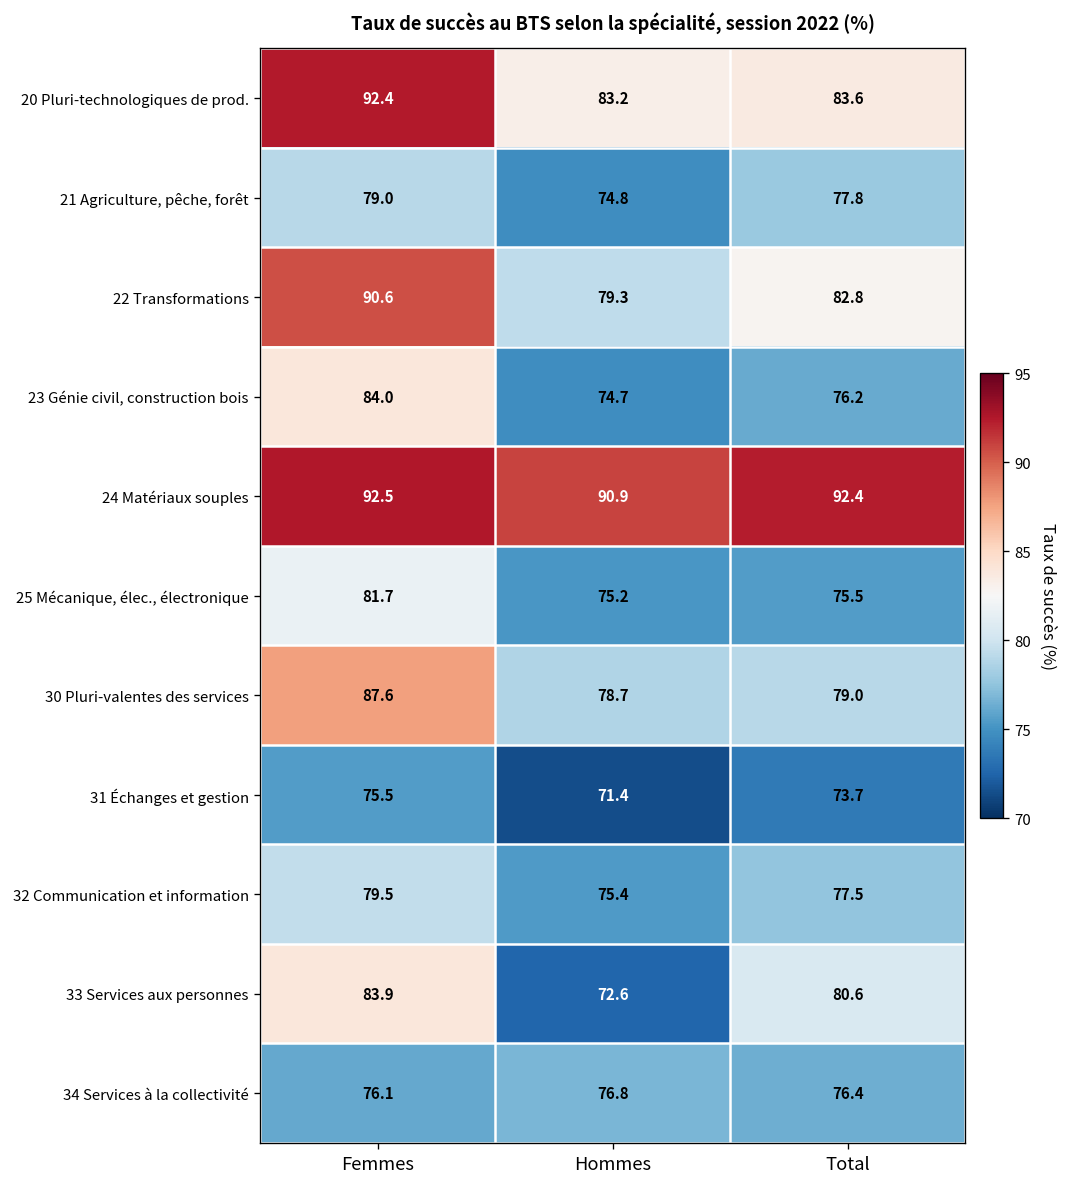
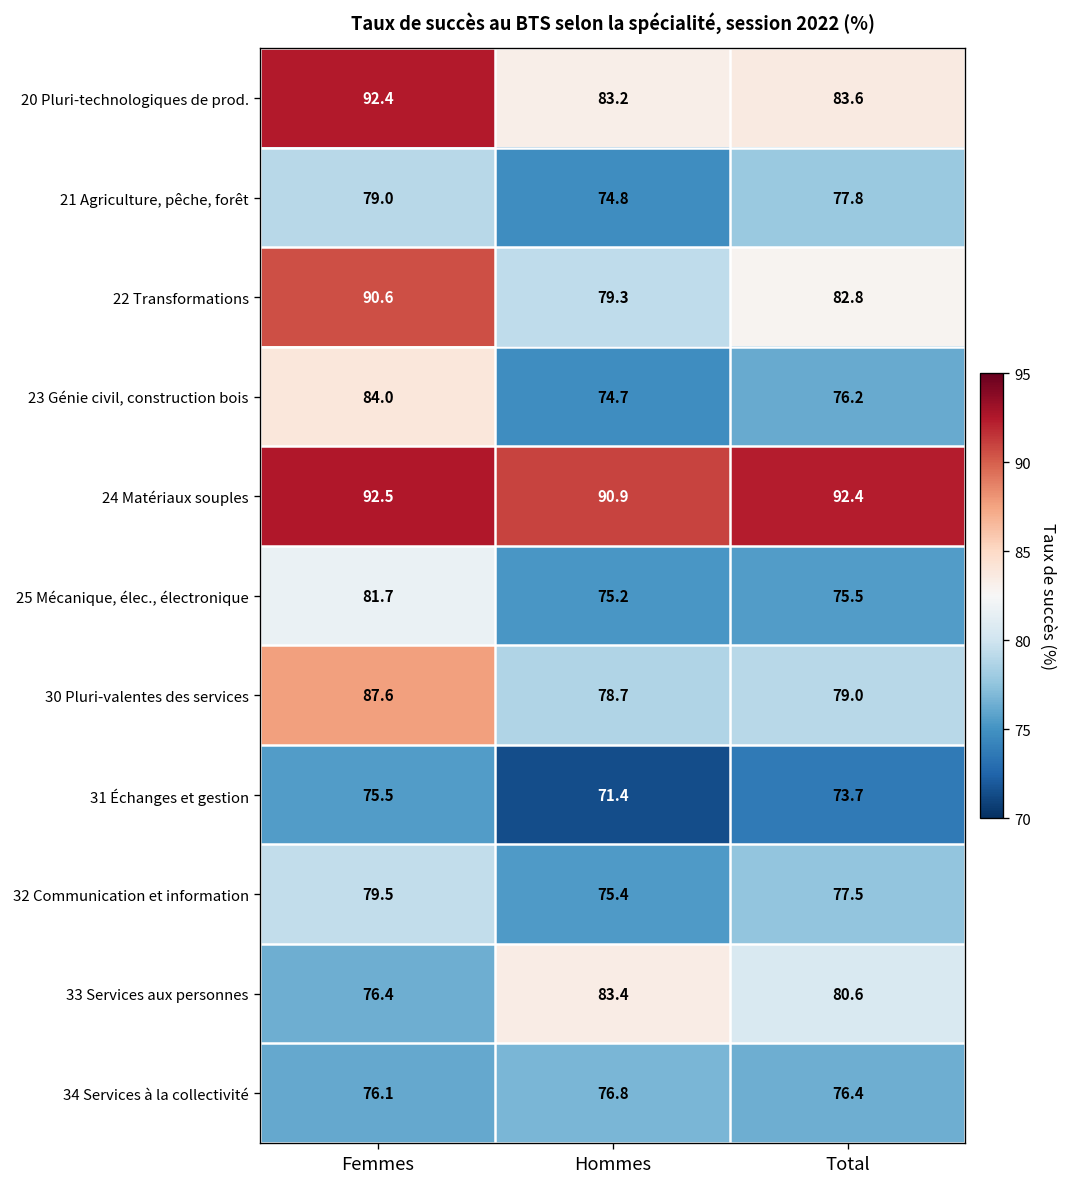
33 Services aux personnes, Femmes: 83.9 -> 76.4
33 Services aux personnes, Hommes: 72.6 -> 83.4
